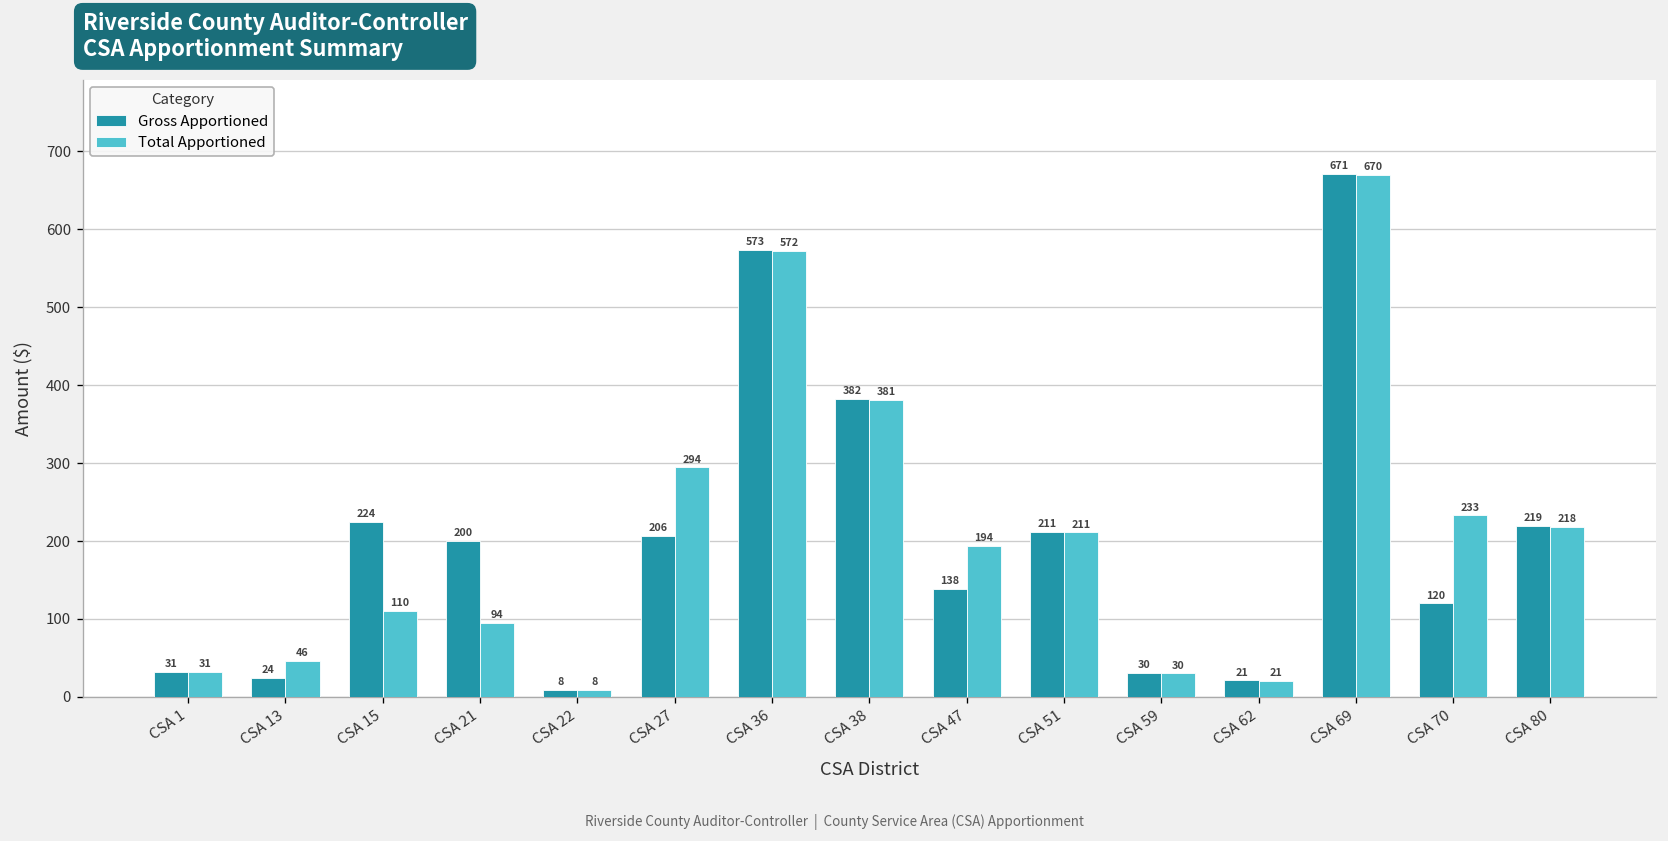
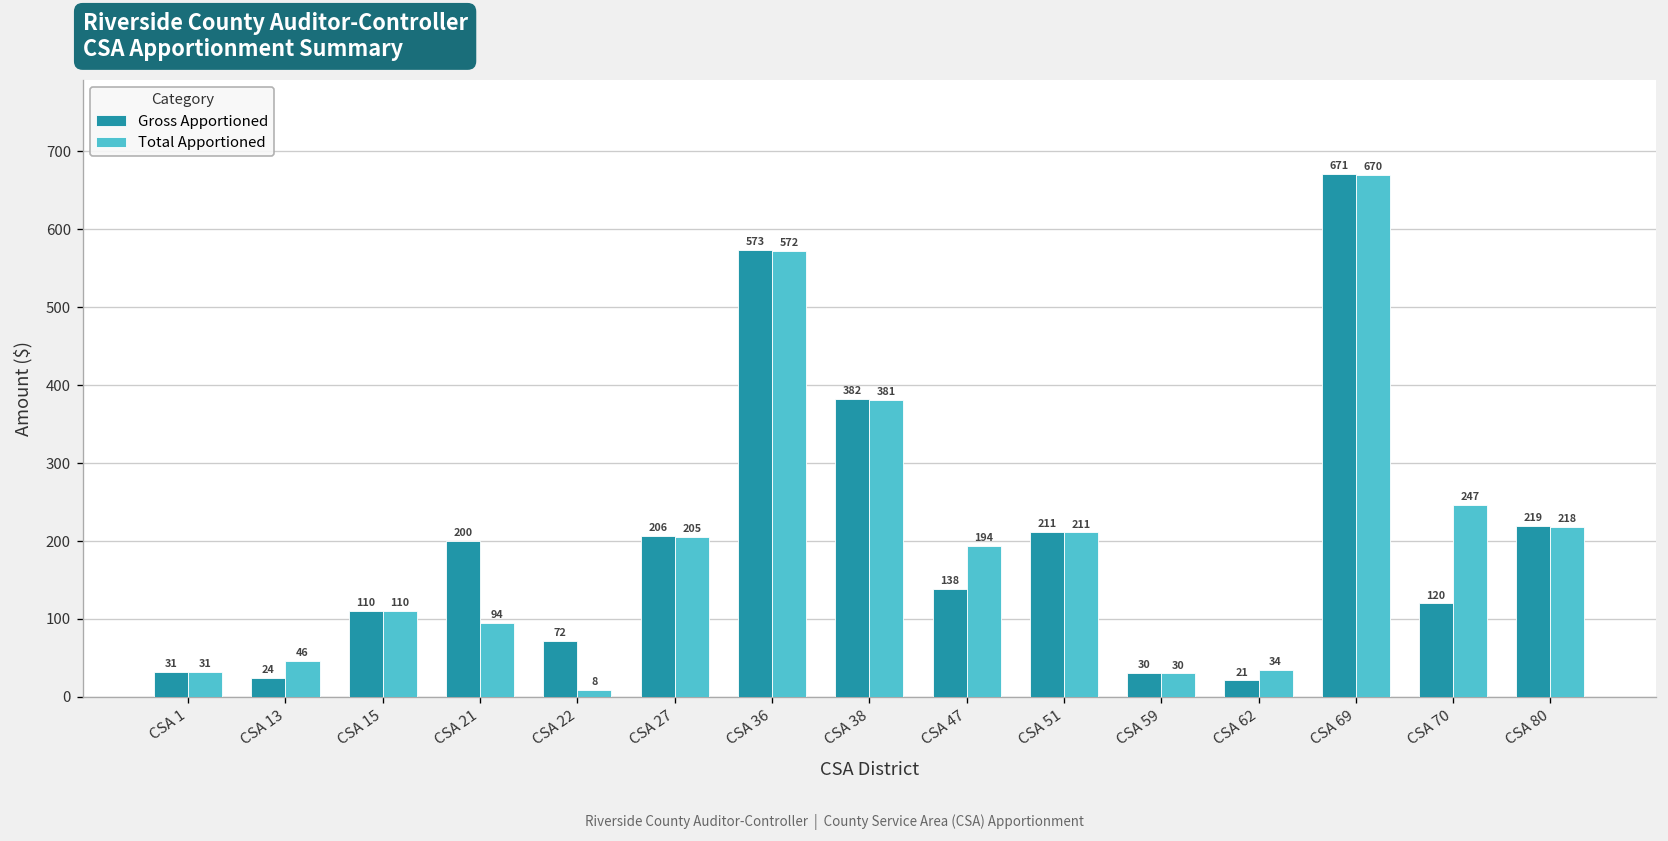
Gross Apportioned, CSA 15: 224 -> 110
Gross Apportioned, CSA 22: 8 -> 72
Total Apportioned, CSA 27: 294 -> 205
Total Apportioned, CSA 62: 21 -> 34
Total Apportioned, CSA 70: 233 -> 247
